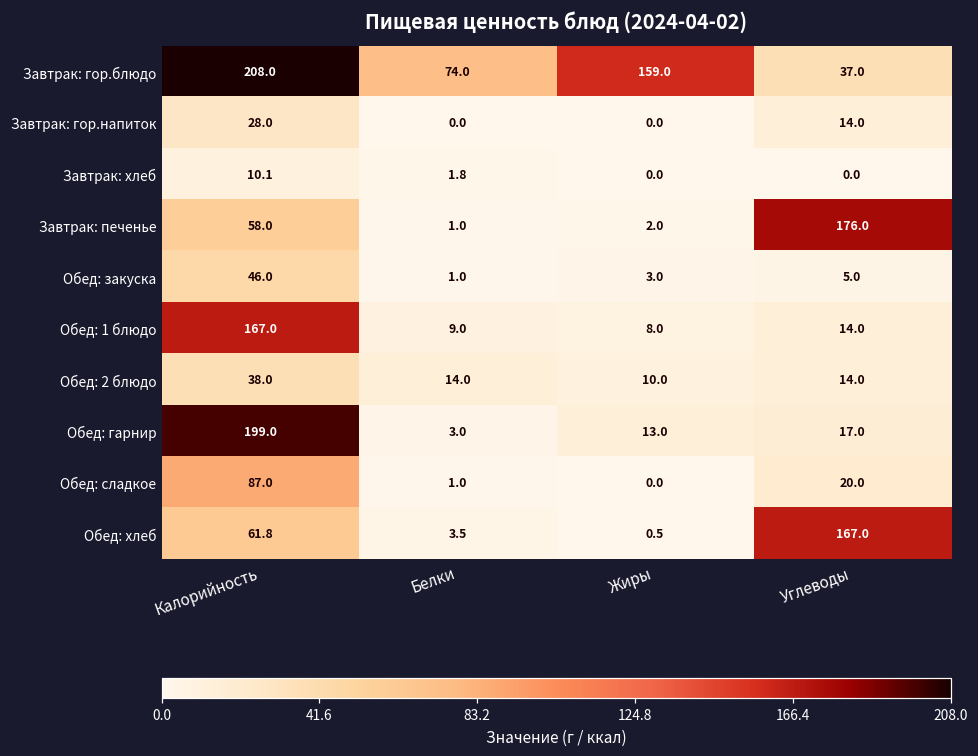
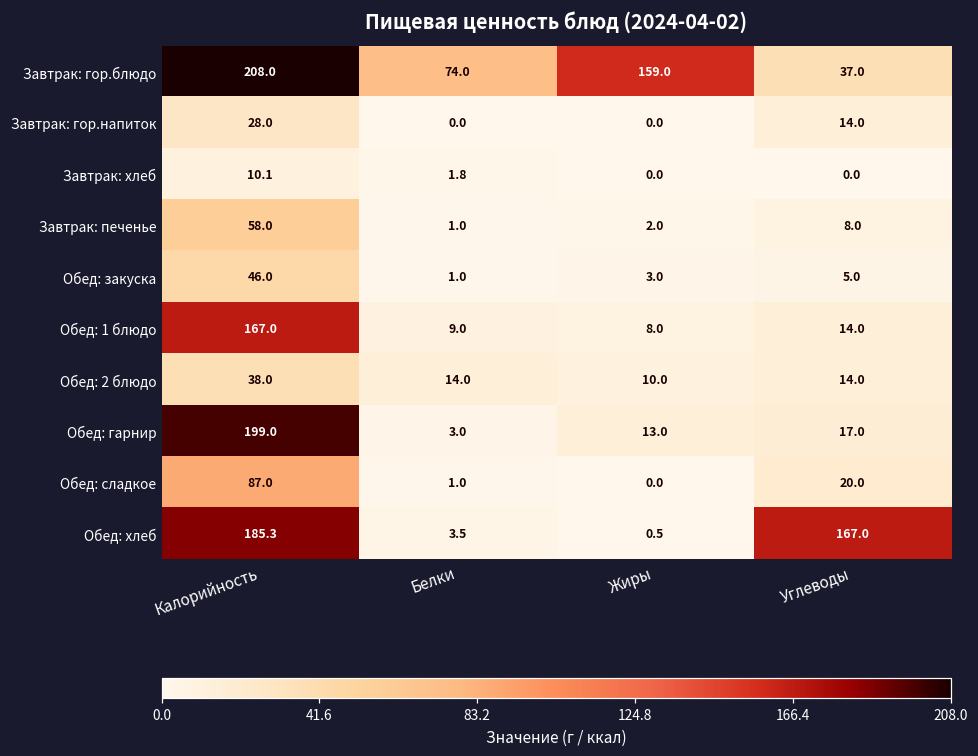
Завтрак: печенье, Углеводы: 176.0 -> 8.0
Обед: хлеб, Калорийность: 61.8 -> 185.3
